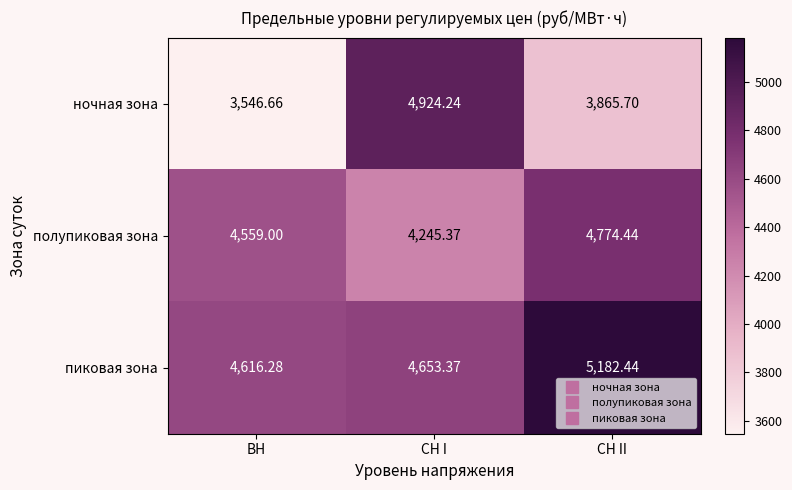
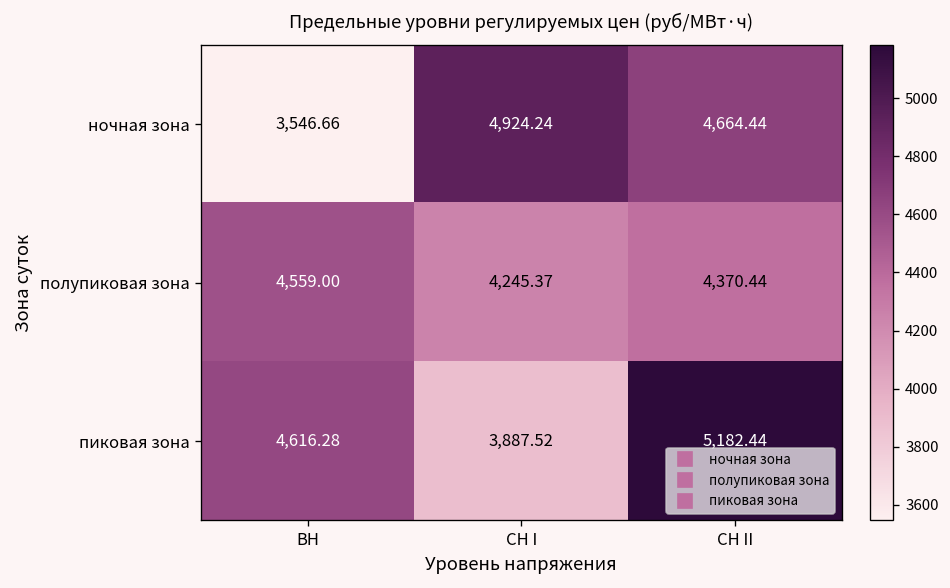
ночная зона, СН II: 3,865.70 -> 4,664.44
полупиковая зона, СН II: 4,774.44 -> 4,370.44
пиковая зона, СН I: 4,653.37 -> 3,887.52
